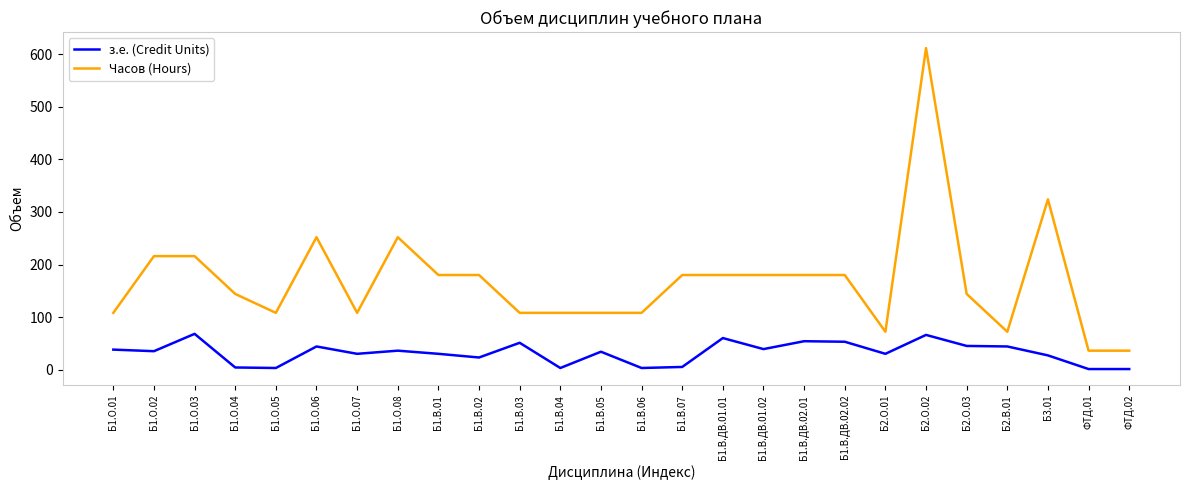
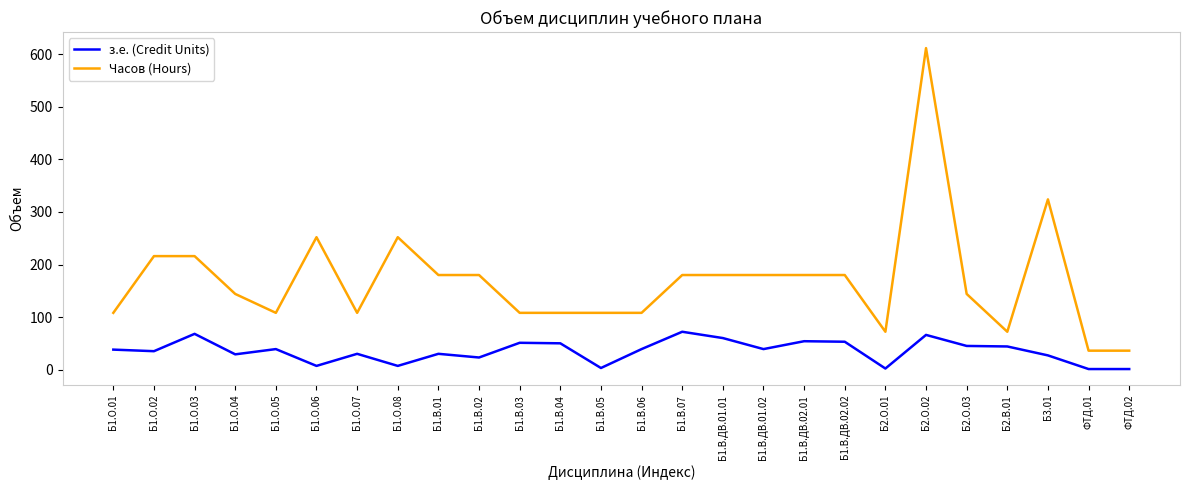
з.е. (Credit Units), Б1.О.04: 0 -> 30
з.е. (Credit Units), Б1.О.05: 0 -> 40
з.е. (Credit Units), Б1.О.06: 40 -> 10
з.е. (Credit Units), Б1.О.08: 40 -> 10
з.е. (Credit Units), Б1.В.04: 0 -> 50
з.е. (Credit Units), Б1.В.05: 30 -> 0
з.е. (Credit Units), Б1.В.06: 0 -> 40
з.е. (Credit Units), Б1.В.07: 10 -> 70
з.е. (Credit Units), Б2.О.01: 30 -> 0
